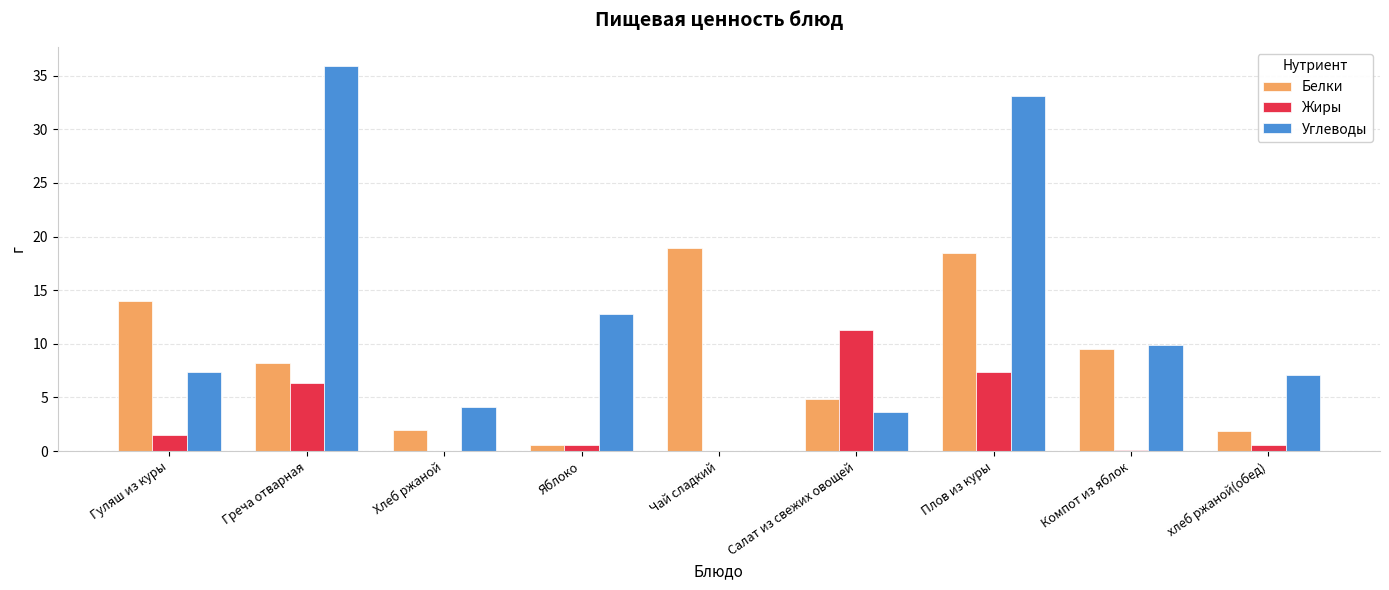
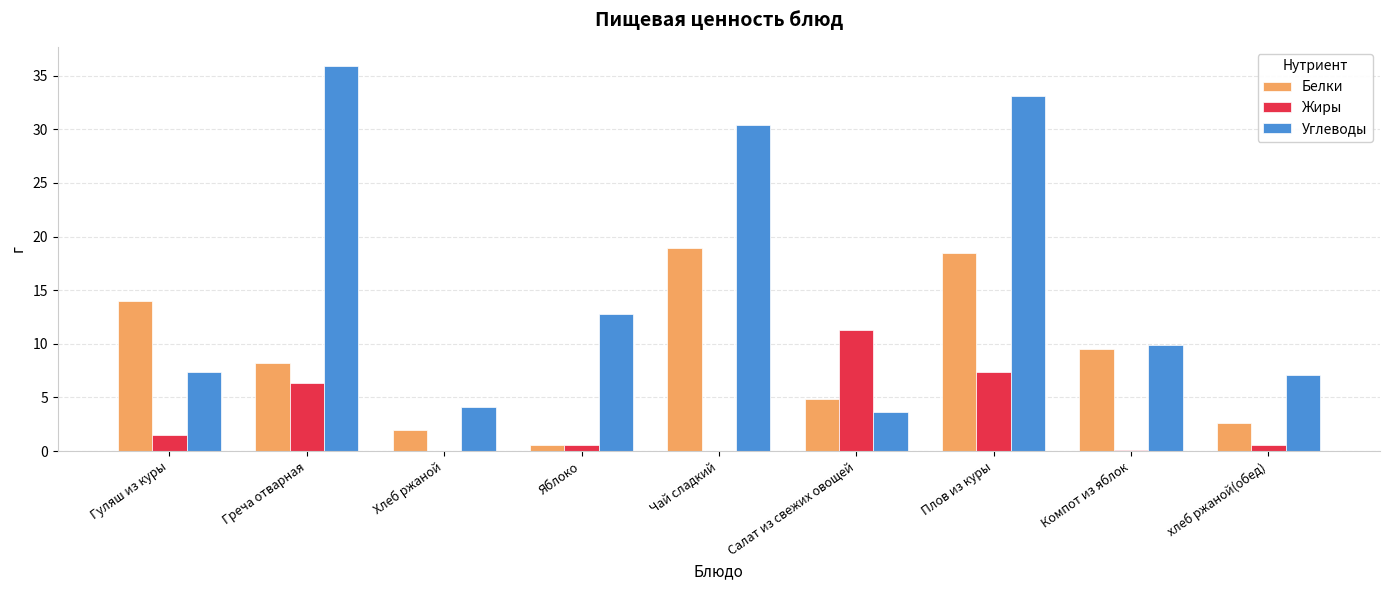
Углеводы, Чай сладкий: 0.0 -> 30.4
Белки, хлеб ржаной(обед): 1.9 -> 2.7
